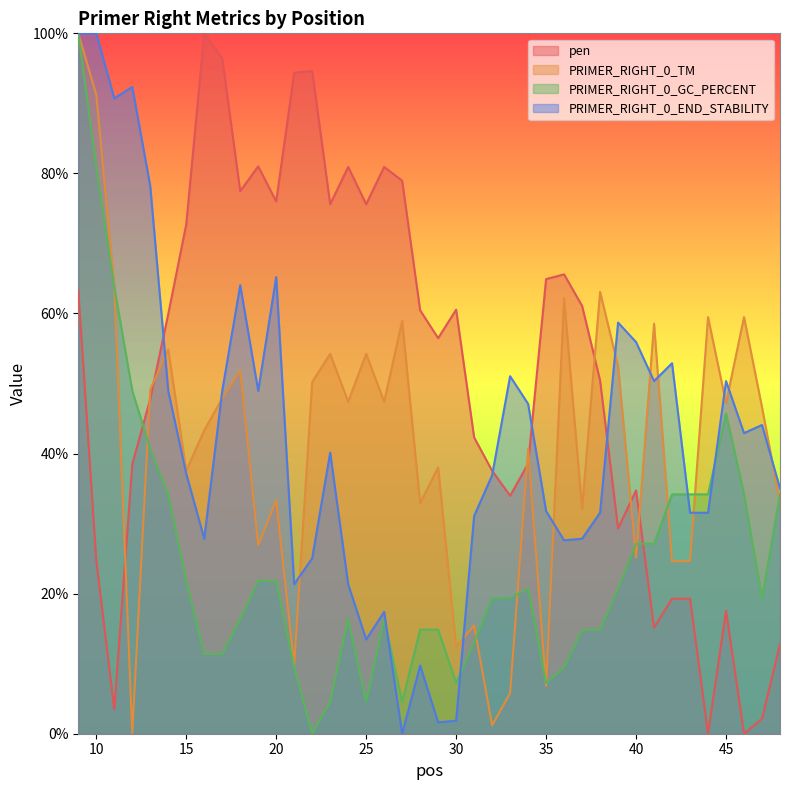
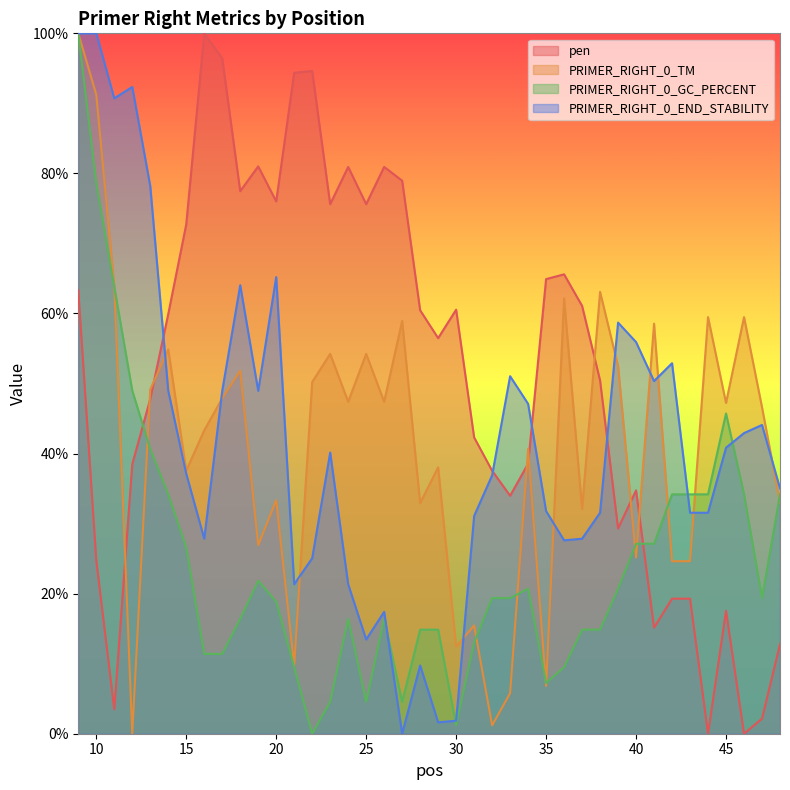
PRIMER_RIGHT_0_GC_PERCENT, 10: 81% -> 79%
PRIMER_RIGHT_0_GC_PERCENT, 15: 22% -> 27%
PRIMER_RIGHT_0_GC_PERCENT, 20: 22% -> 19%
PRIMER_RIGHT_0_GC_PERCENT, 30: 7% -> 1%
PRIMER_RIGHT_0_END_STABILITY, 45: 50% -> 41%
